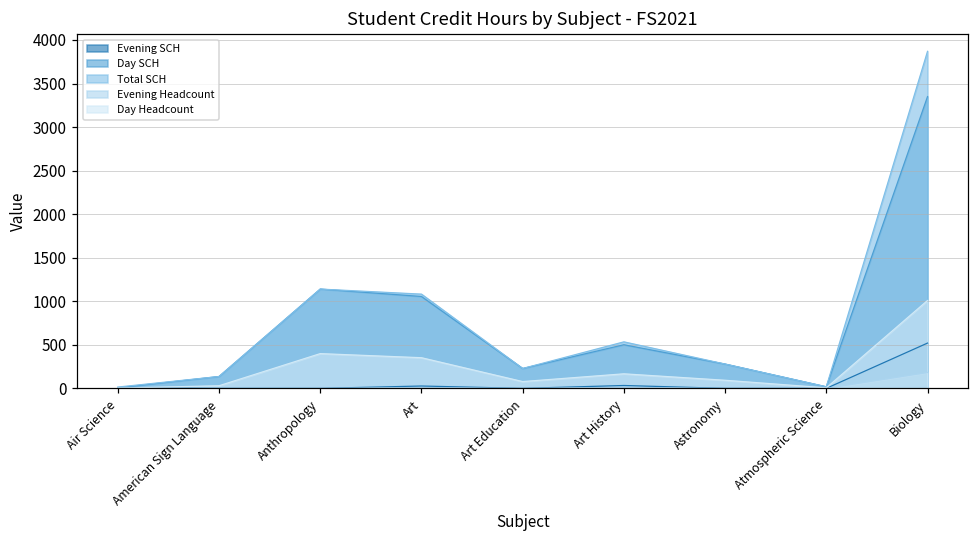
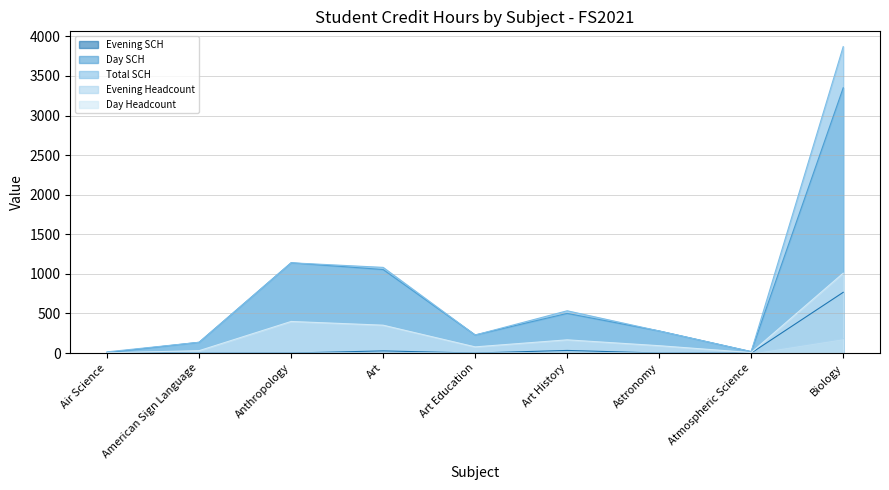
Evening SCH, Biology: 500 -> 800
